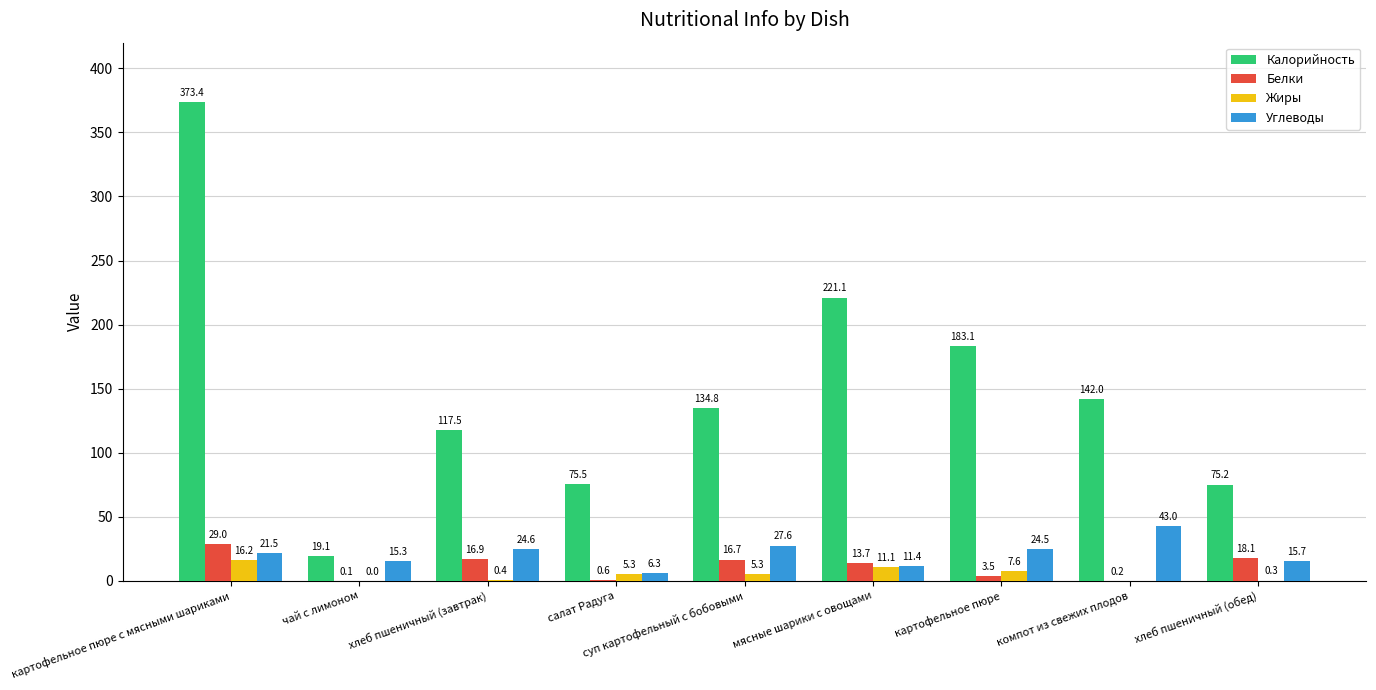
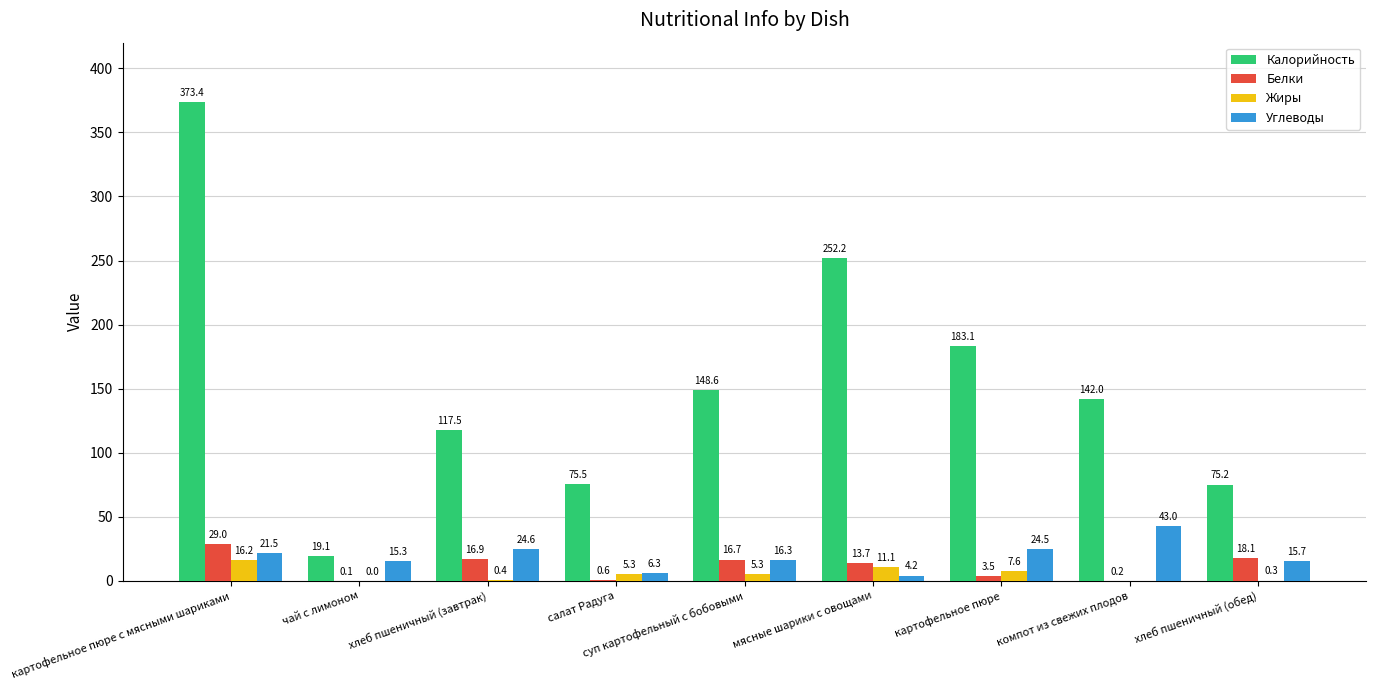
Калорийность, суп картофельный с бобовыми: 134.8 -> 148.6
Углеводы, суп картофельный с бобовыми: 27.6 -> 16.3
Калорийность, мясные шарики с овощами: 221.1 -> 252.2
Углеводы, мясные шарики с овощами: 11.4 -> 4.2
